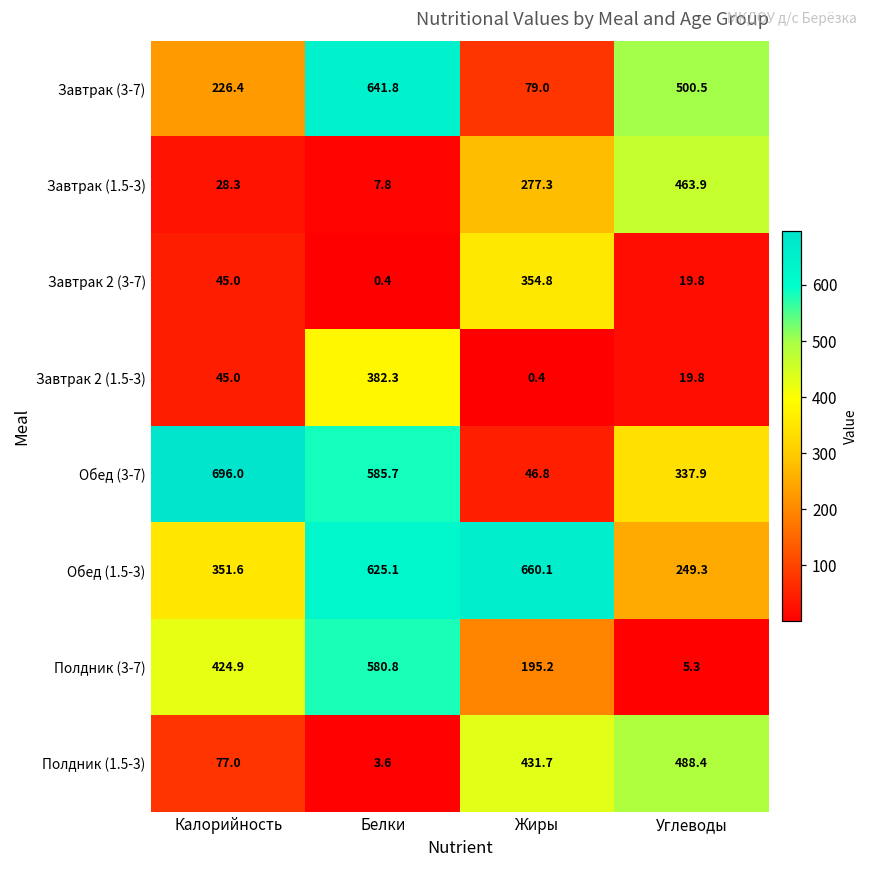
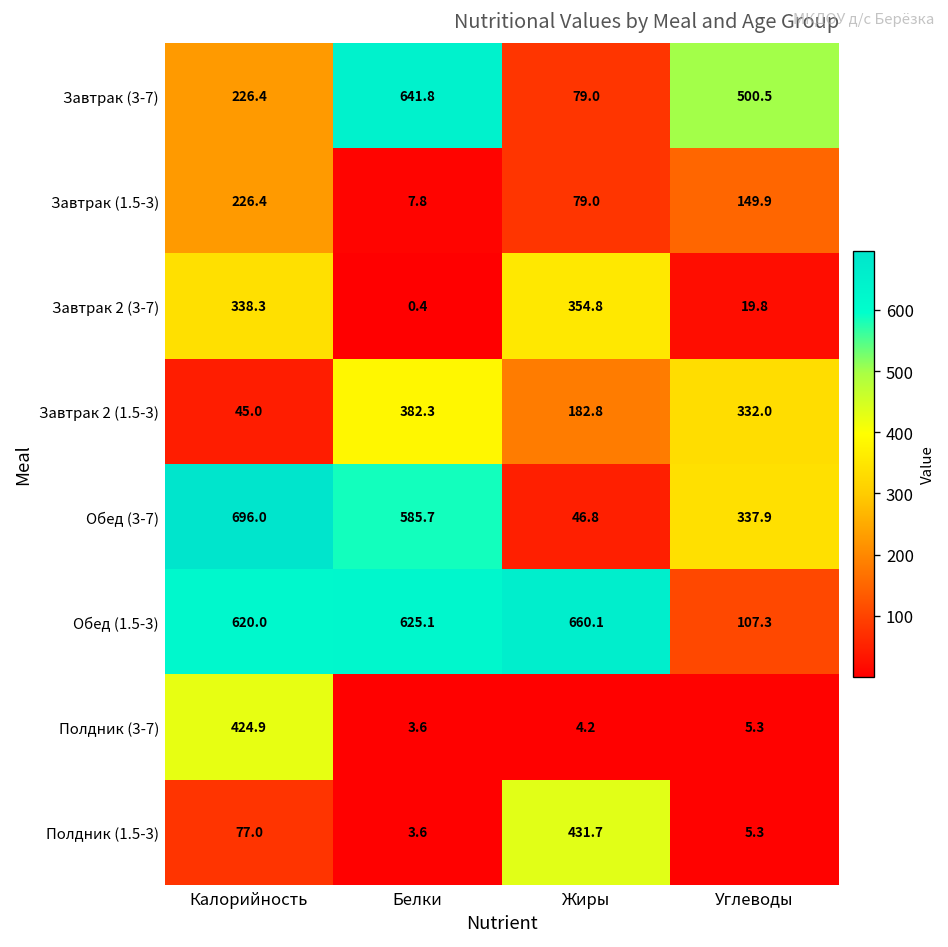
Завтрак (1.5-3), Калорийность: 28.3 -> 226.4
Завтрак (1.5-3), Жиры: 277.3 -> 79.0
Завтрак (1.5-3), Углеводы: 463.9 -> 149.9
Завтрак 2 (3-7), Калорийность: 45.0 -> 338.3
Завтрак 2 (1.5-3), Жиры: 0.4 -> 182.8
Завтрак 2 (1.5-3), Углеводы: 19.8 -> 332.0
Обед (1.5-3), Калорийность: 351.6 -> 620.0
Обед (1.5-3), Углеводы: 249.3 -> 107.3
Полдник (3-7), Белки: 580.8 -> 3.6
Полдник (3-7), Жиры: 195.2 -> 4.2
Полдник (1.5-3), Углеводы: 488.4 -> 5.3
